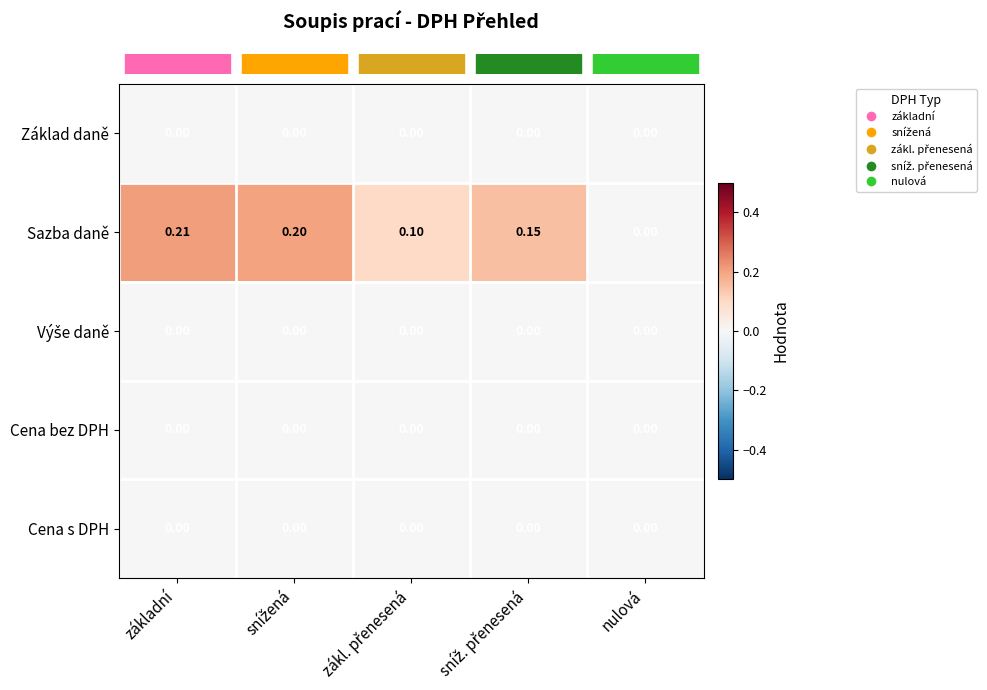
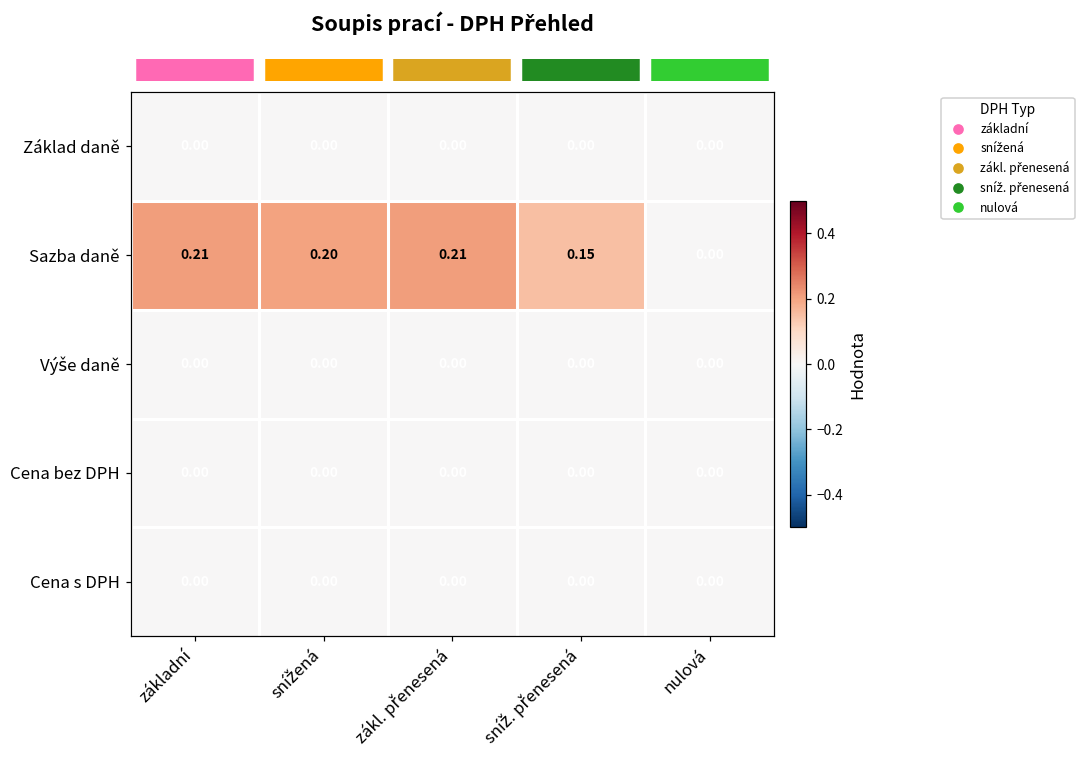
Sazba daně, zákl. přenesená: 0.10 -> 0.21
